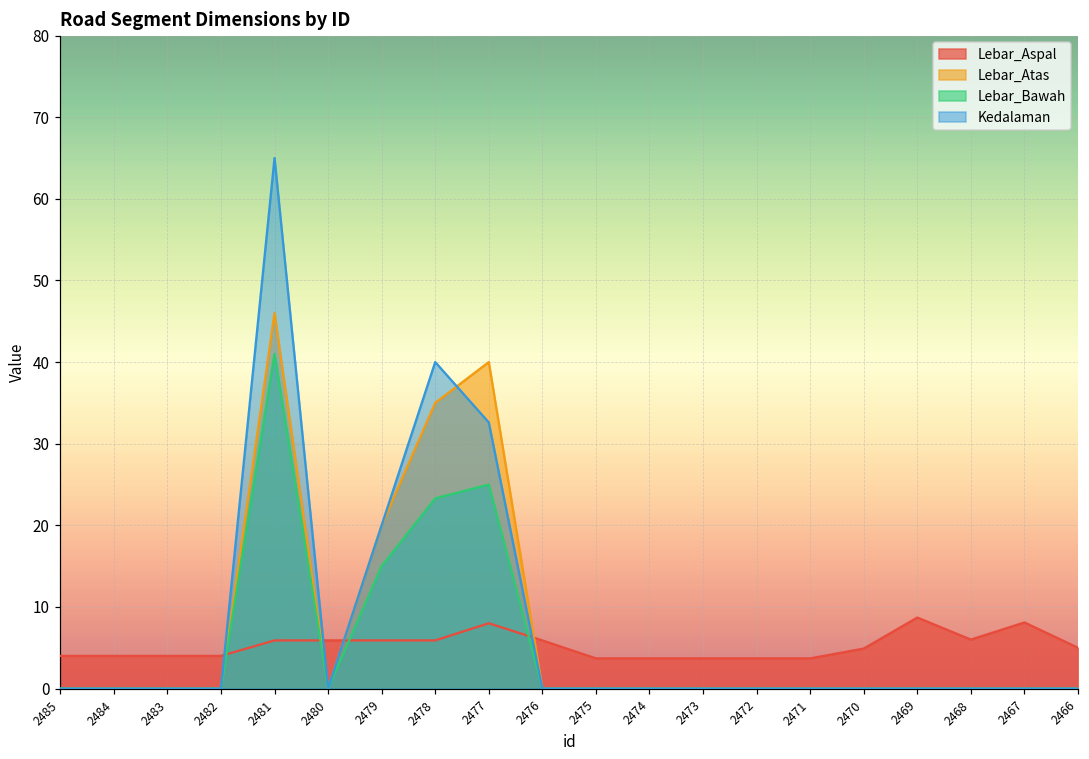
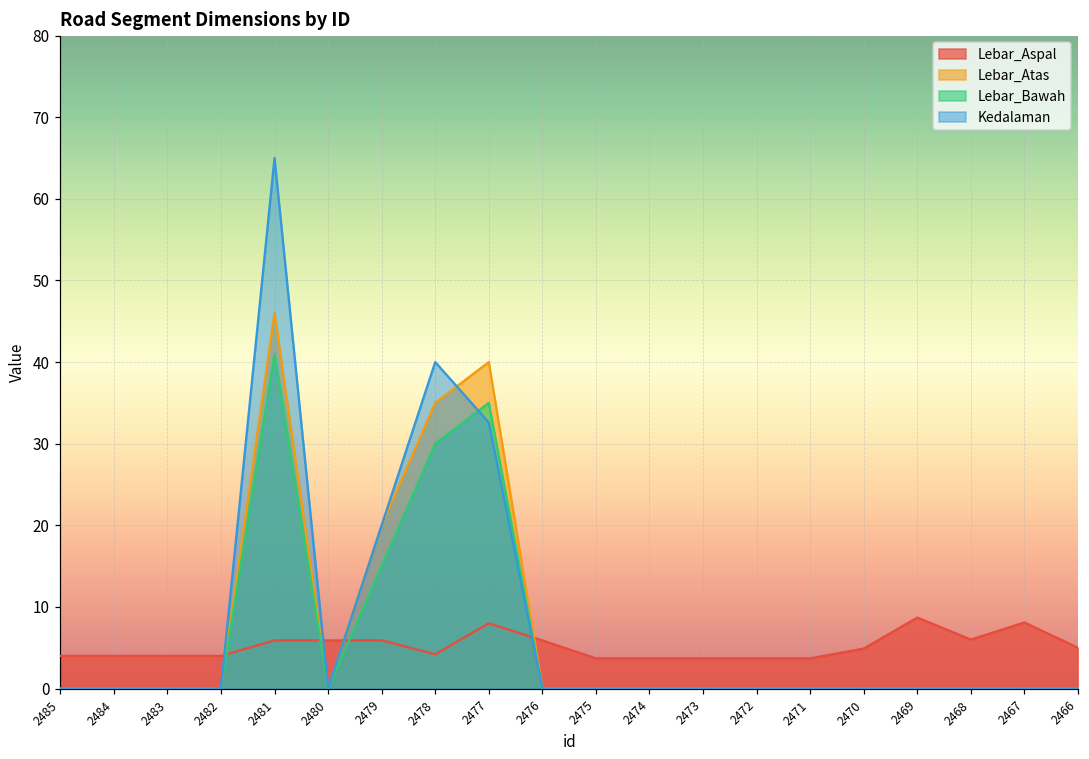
Lebar_Aspal, 2478: 6 -> 4
Lebar_Bawah, 2478: 23 -> 30
Lebar_Bawah, 2477: 25 -> 35
